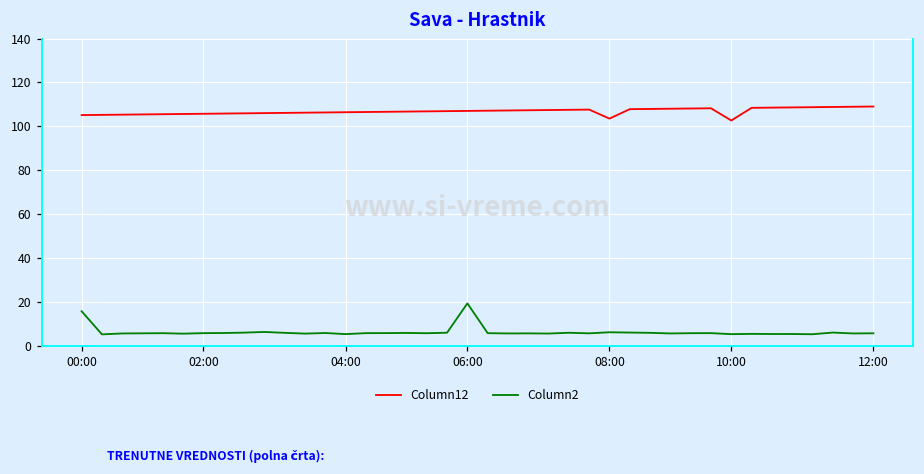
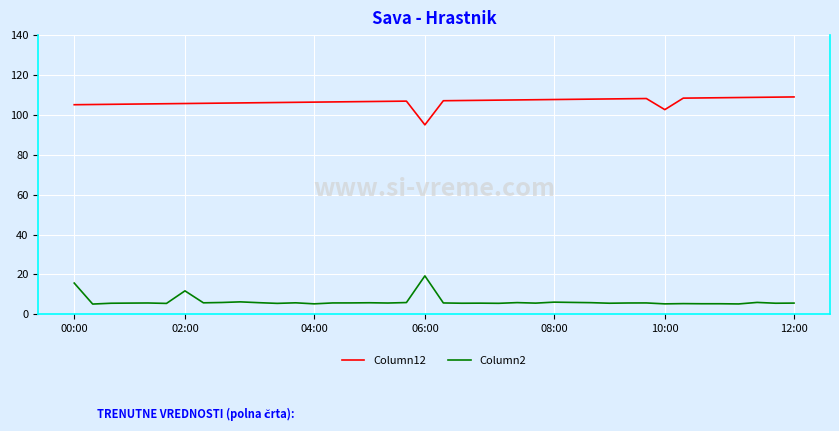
Column2, 02:00: 6 -> 12
Column12, 06:00: 107 -> 95
Column12, 08:00: 104 -> 108
